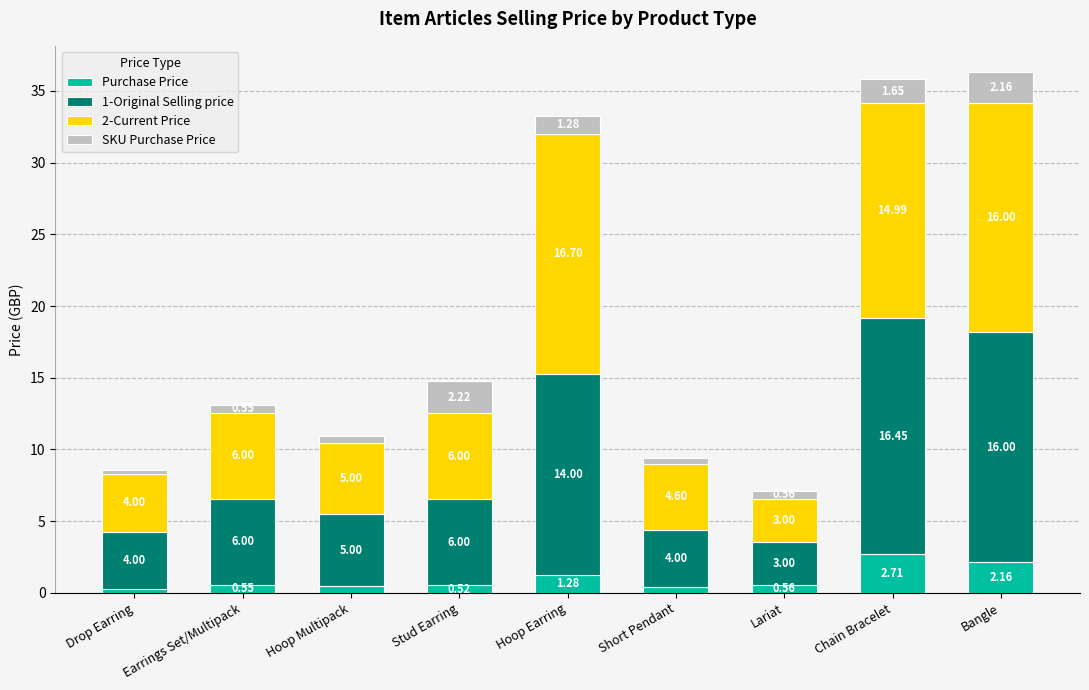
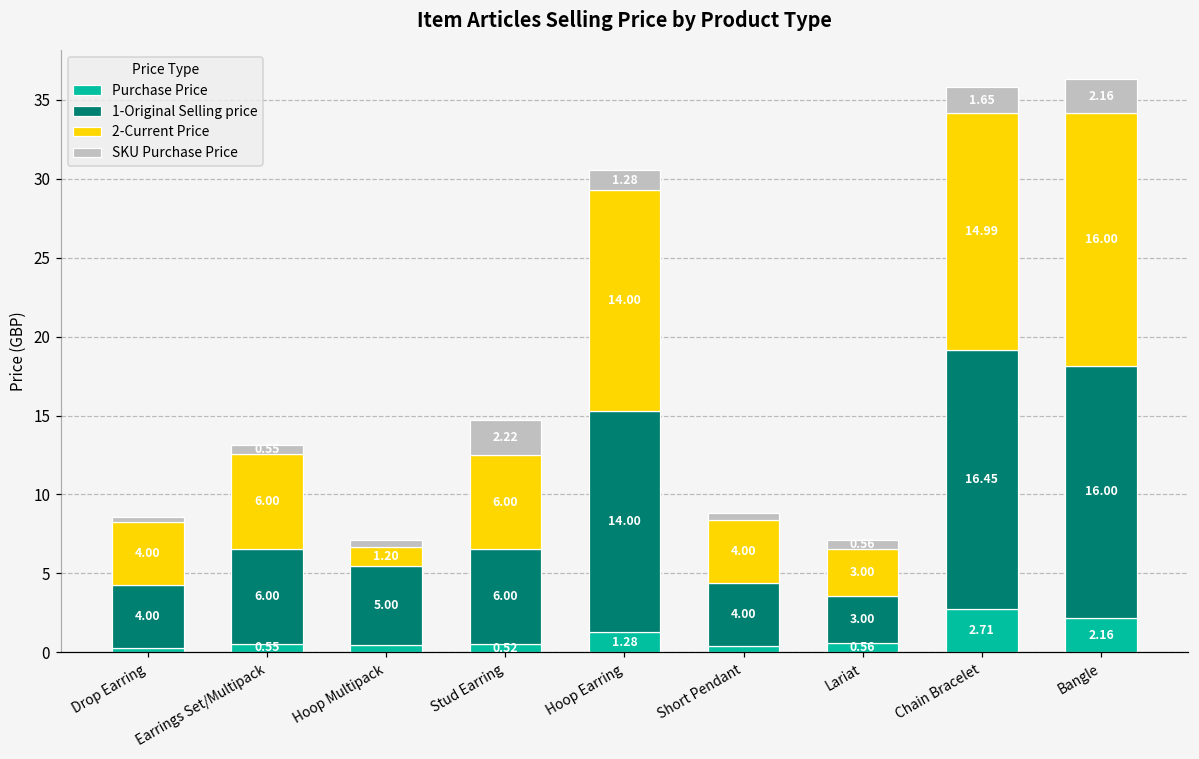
2-Current Price, Hoop Multipack: 5.00 -> 1.20
2-Current Price, Hoop Earring: 16.70 -> 14.00
2-Current Price, Short Pendant: 4.60 -> 4.00
